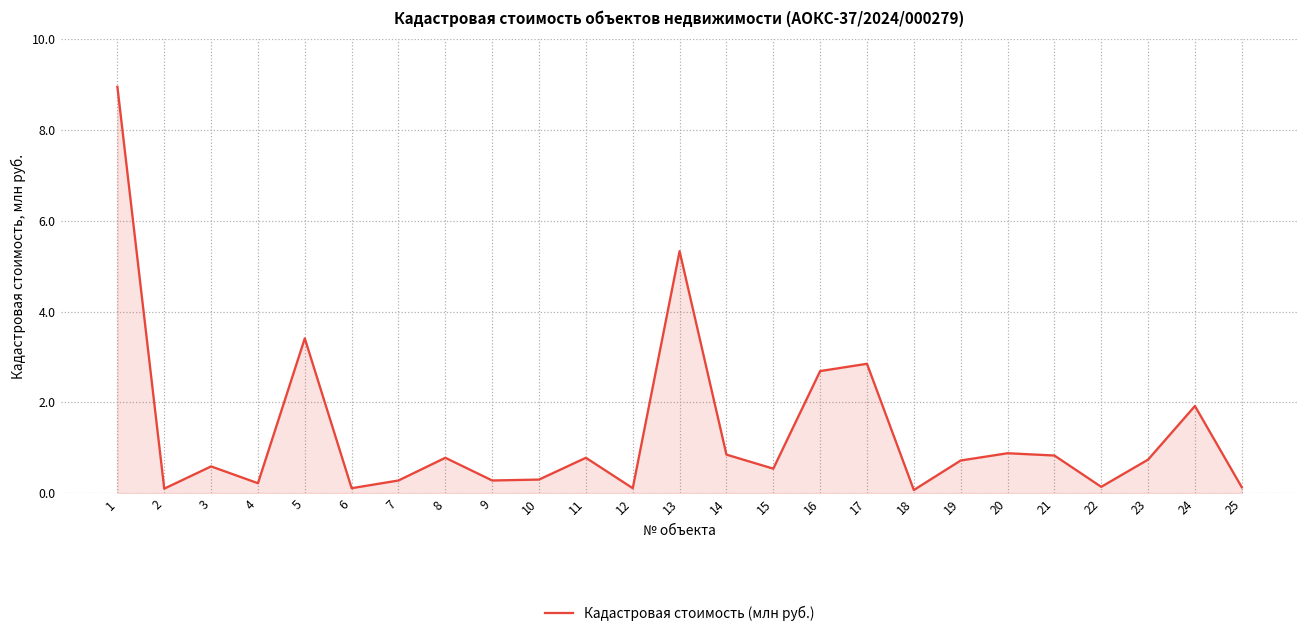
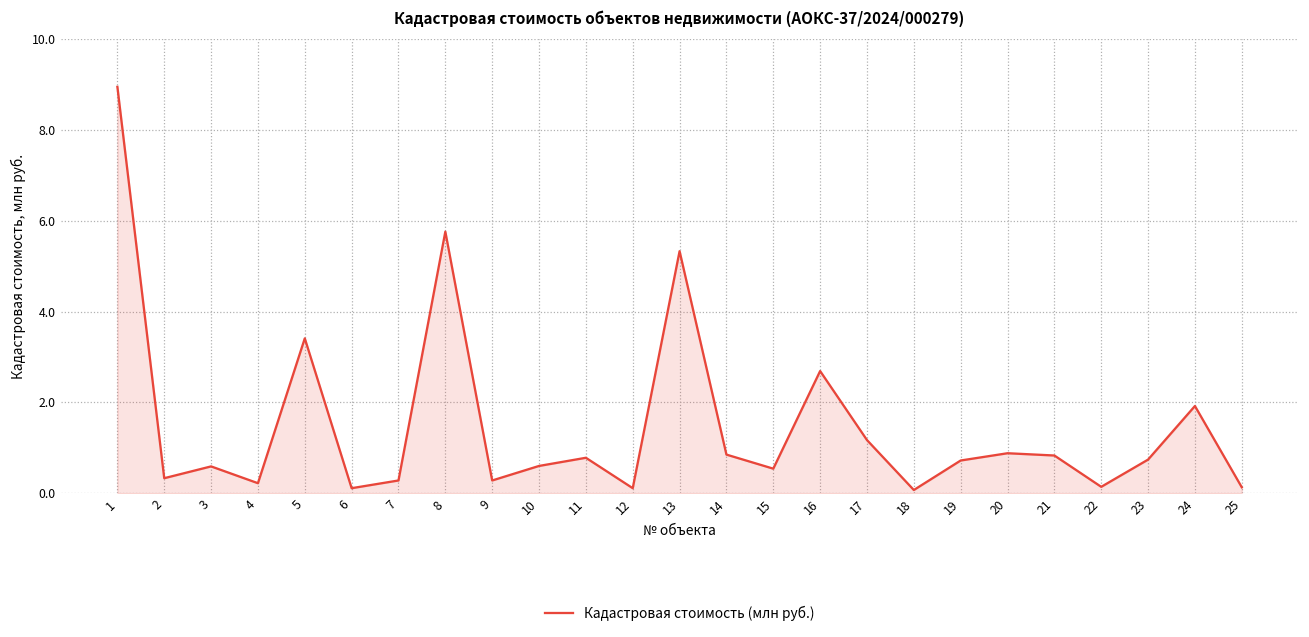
2: 0.1 -> 0.3
8: 0.8 -> 5.8
10: 0.3 -> 0.6
17: 2.9 -> 1.2
